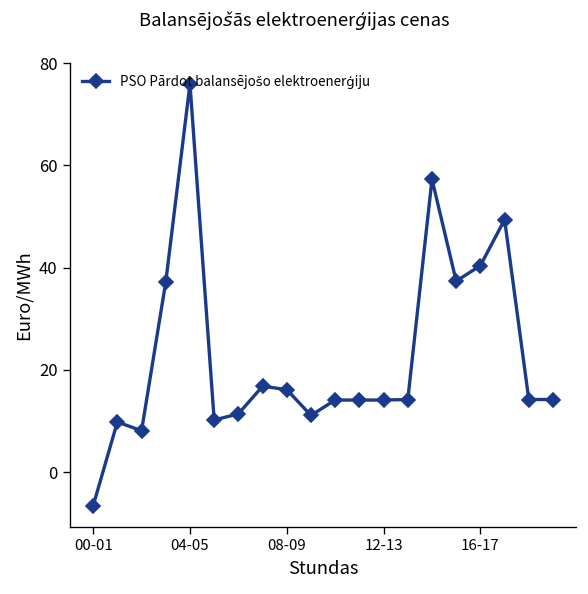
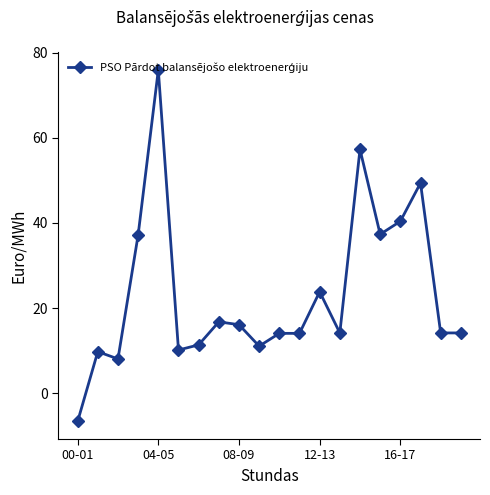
12-13: 14 -> 24
